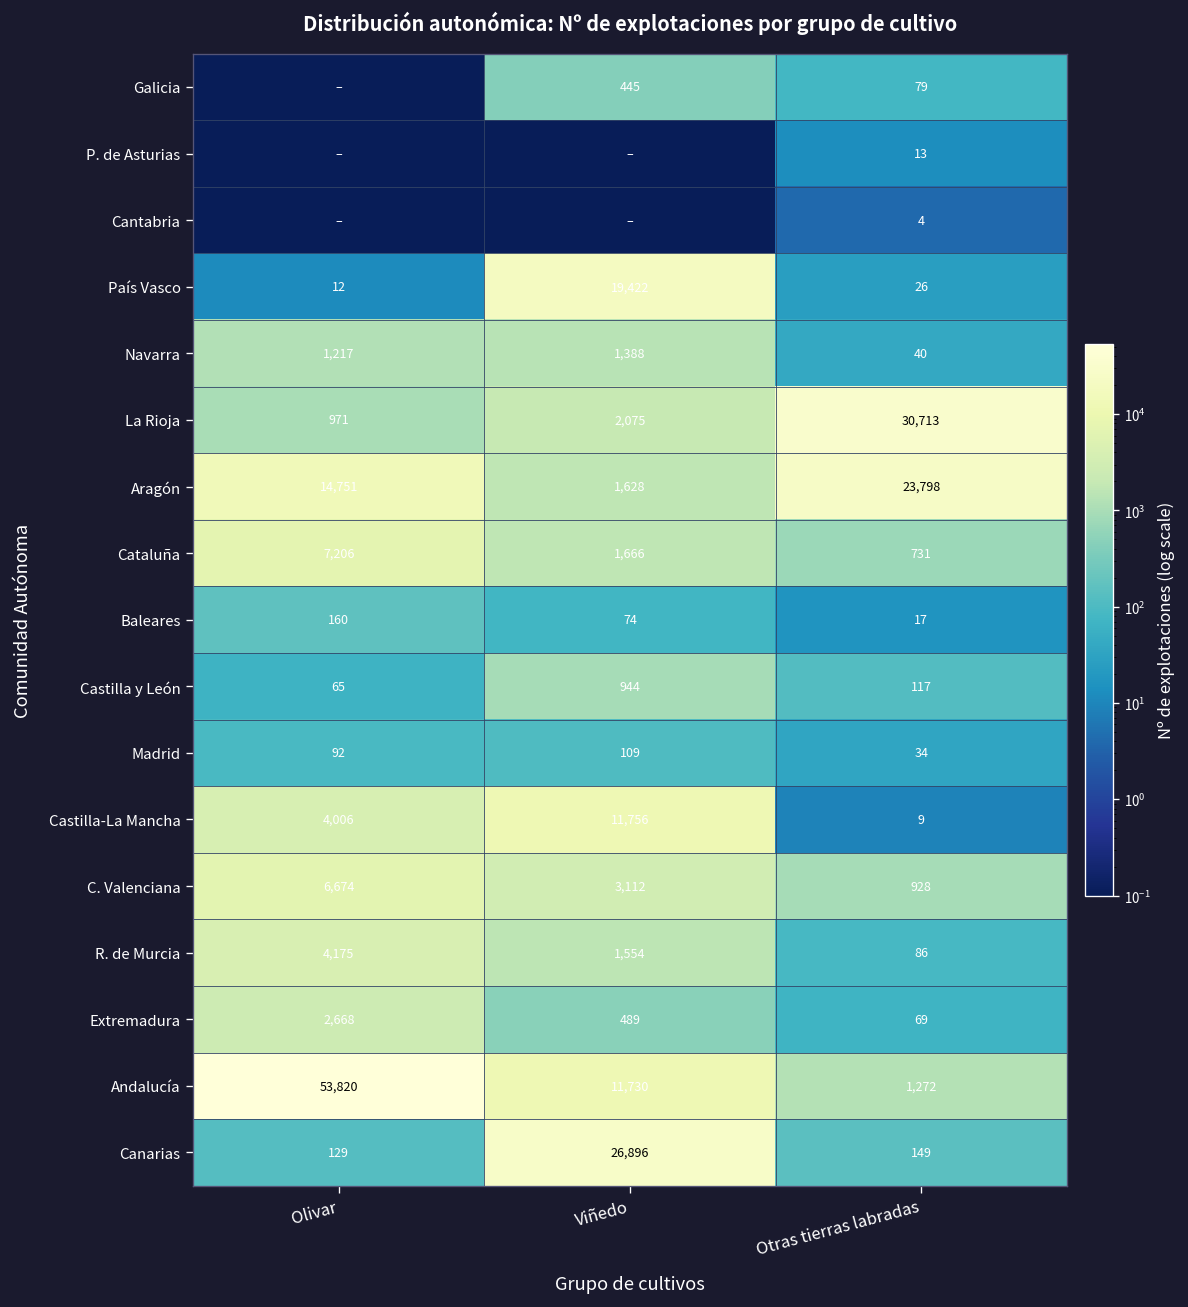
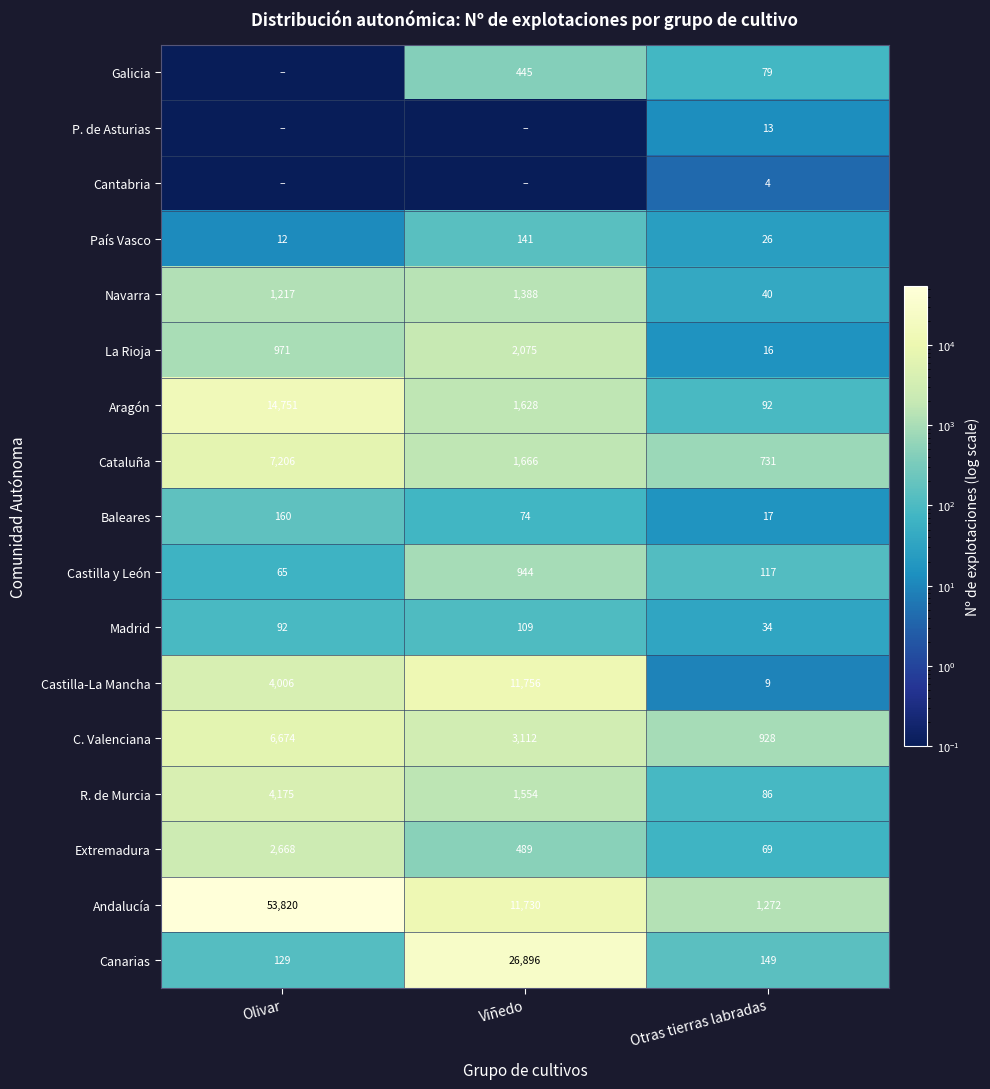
País Vasco, Viñedo: 19,422 -> 141
La Rioja, Otras tierras labradas: 30,713 -> 16
Aragón, Otras tierras labradas: 23,798 -> 92
